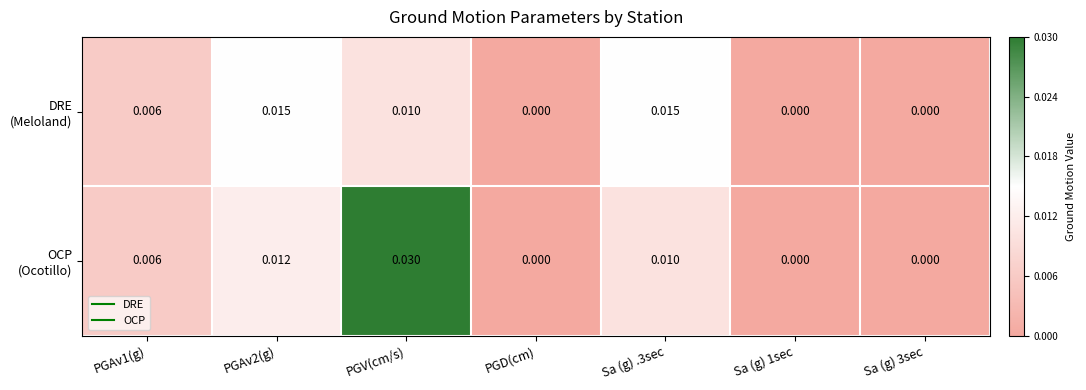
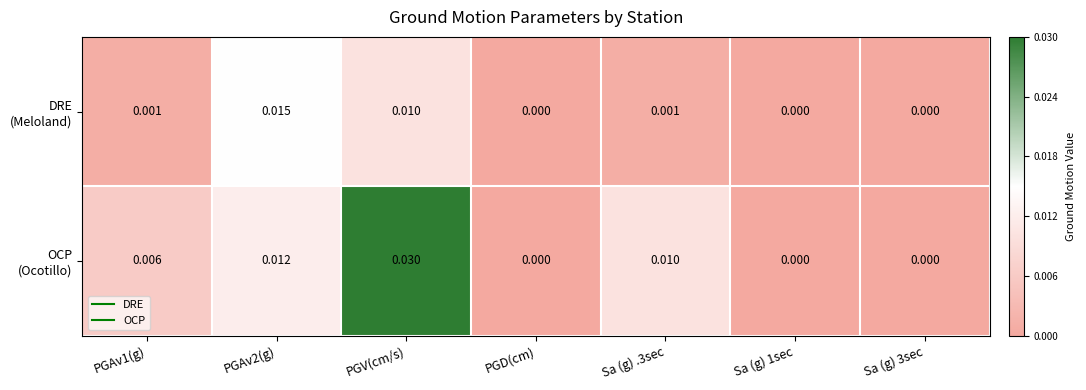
DRE (Meloland), PGAv1(g): 0.006 -> 0.001
DRE (Meloland), Sa (g) .3sec: 0.015 -> 0.001
